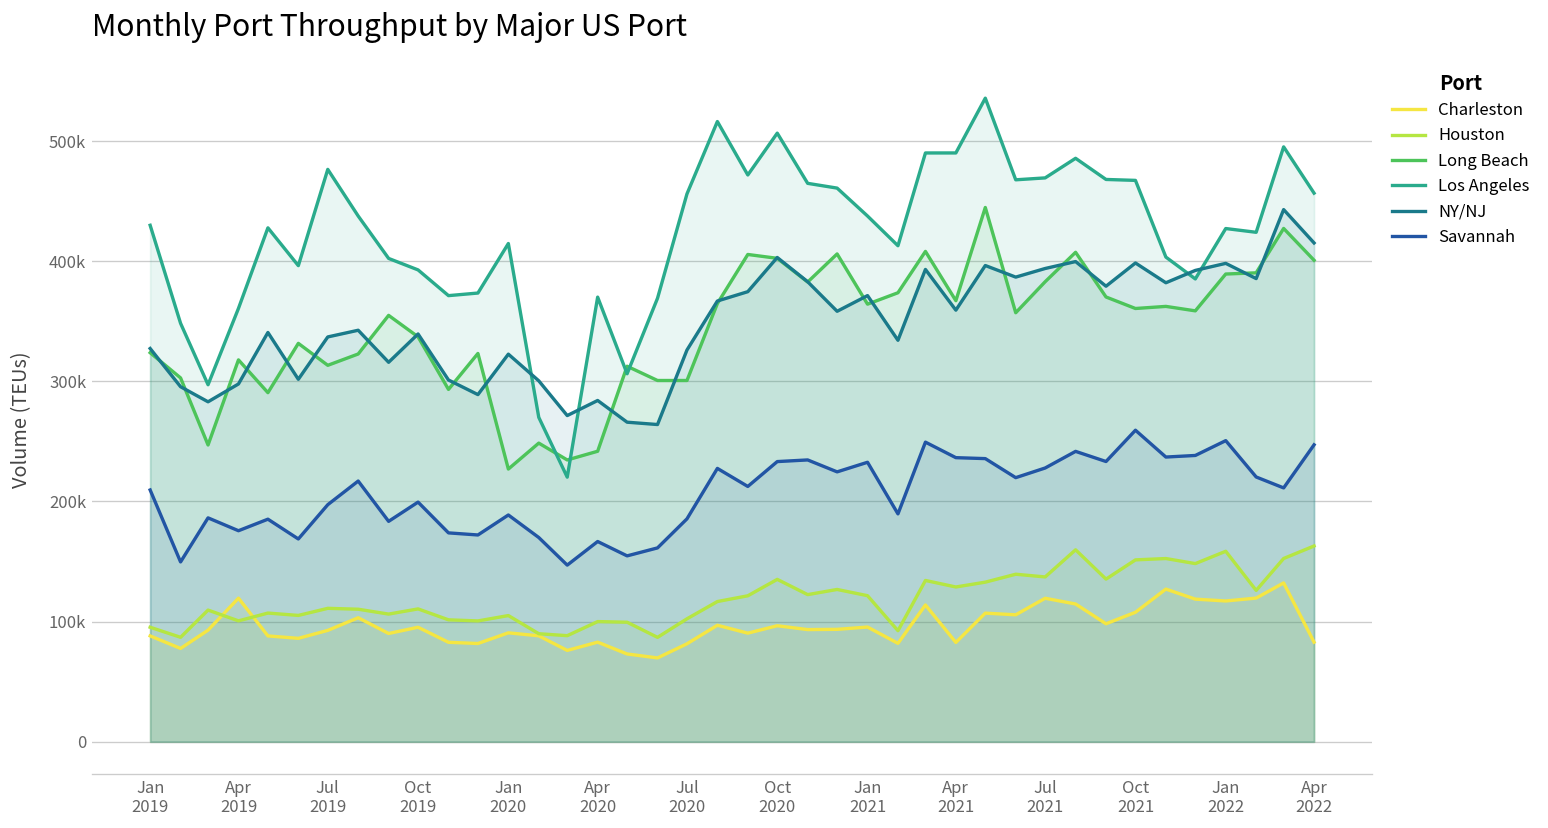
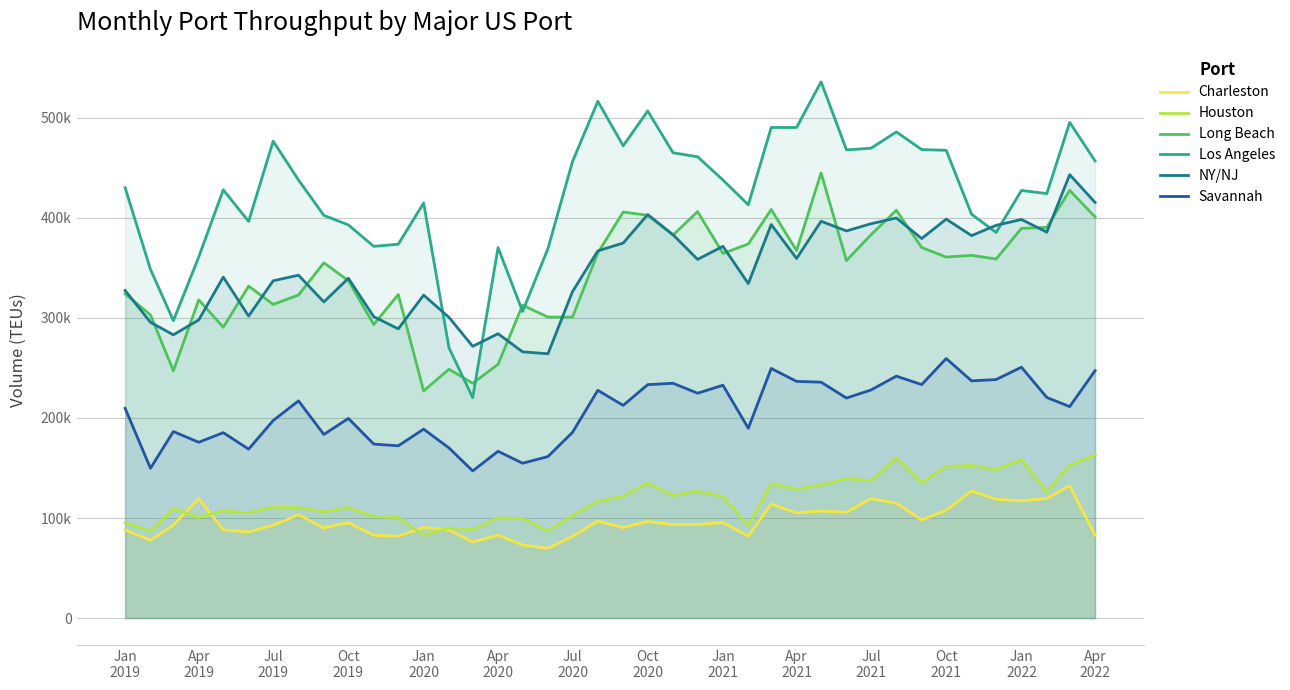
Houston, Jan 2020: 105000 -> 83000
Long Beach, Apr 2020: 242000 -> 254000
Charleston, Apr 2021: 83000 -> 105000
